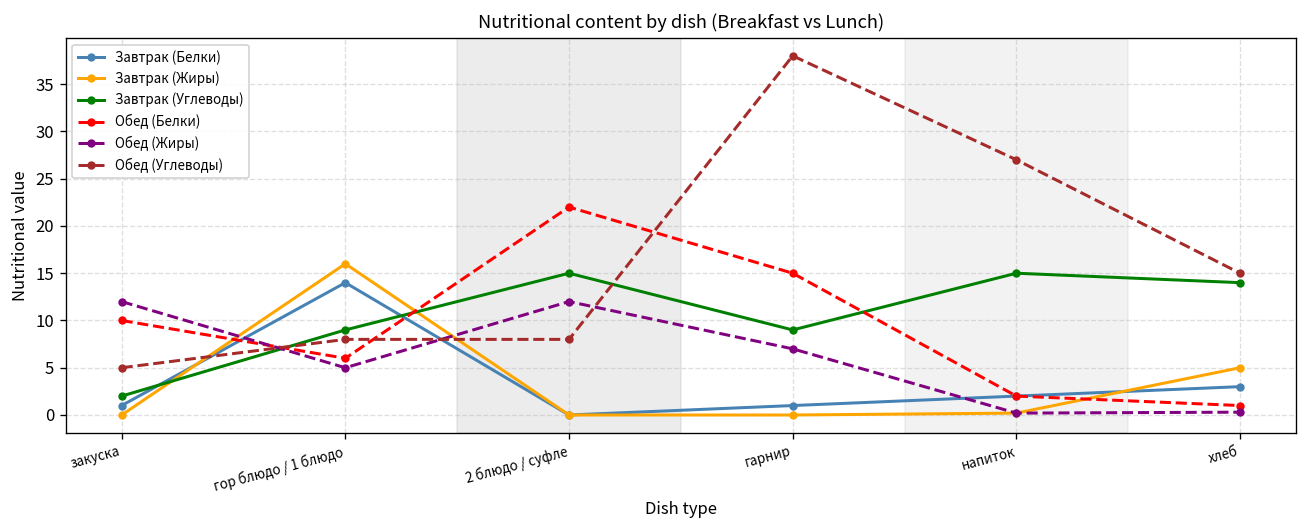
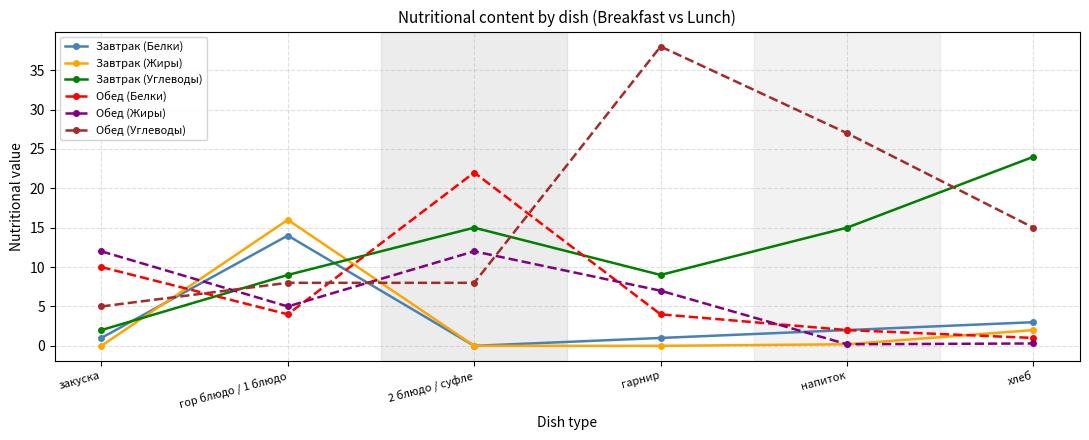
Обед (Белки), гор блюдо / 1 блюдо: 6 -> 4
Обед (Белки), гарнир: 15 -> 4
Завтрак (Жиры), хлеб: 5 -> 2
Завтрак (Углеводы), хлеб: 14 -> 24
